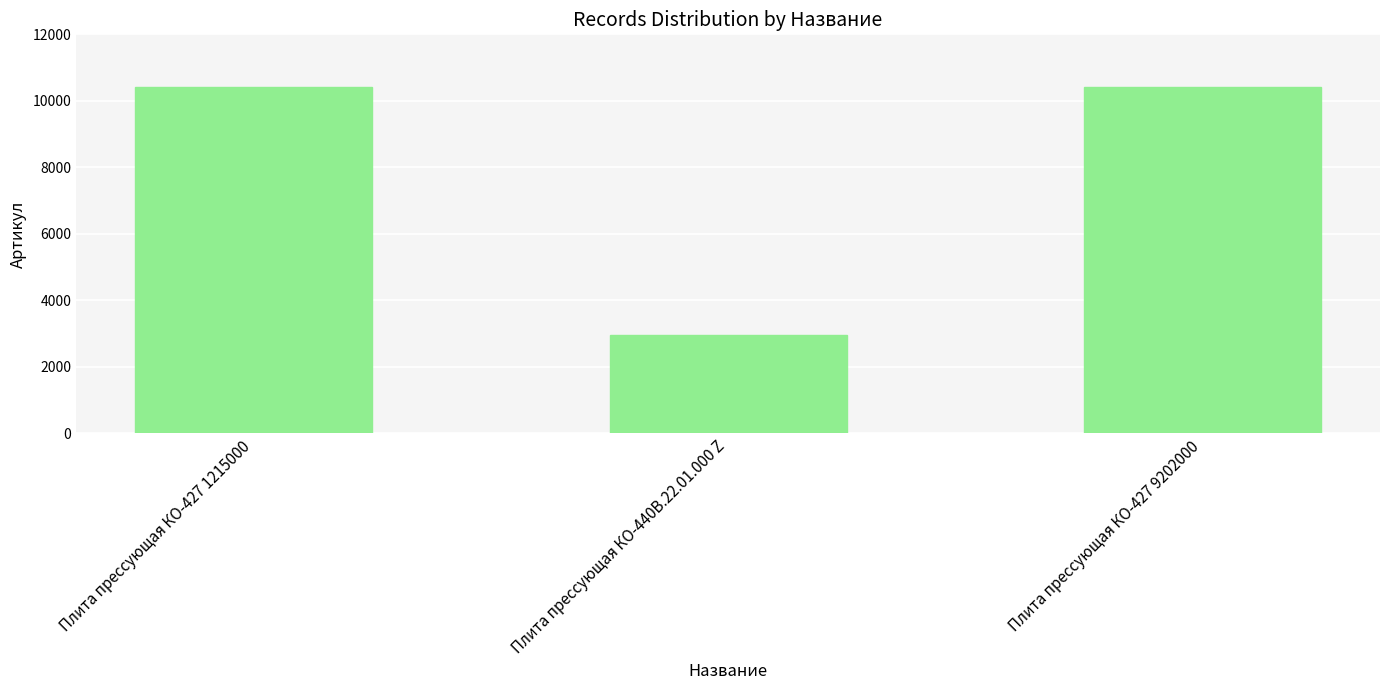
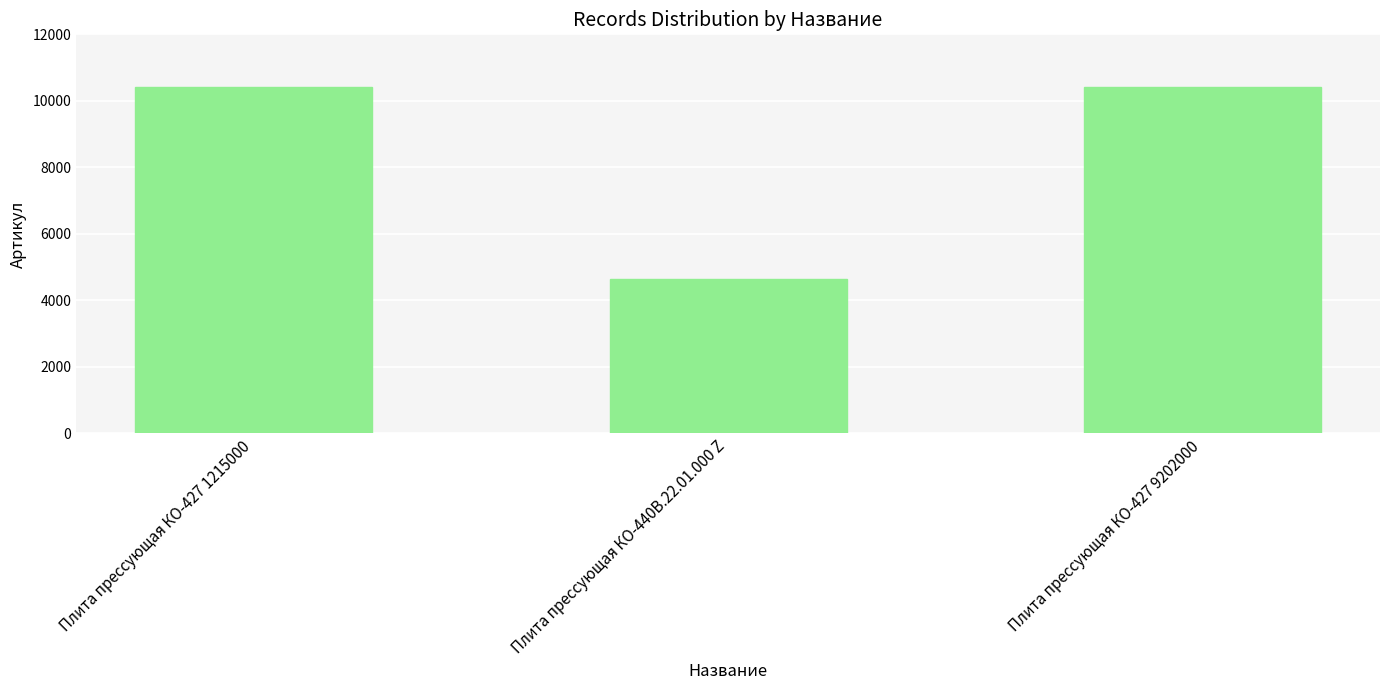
Плита прессующая КО-440В.22.01.000 Z: 3000 -> 4600
